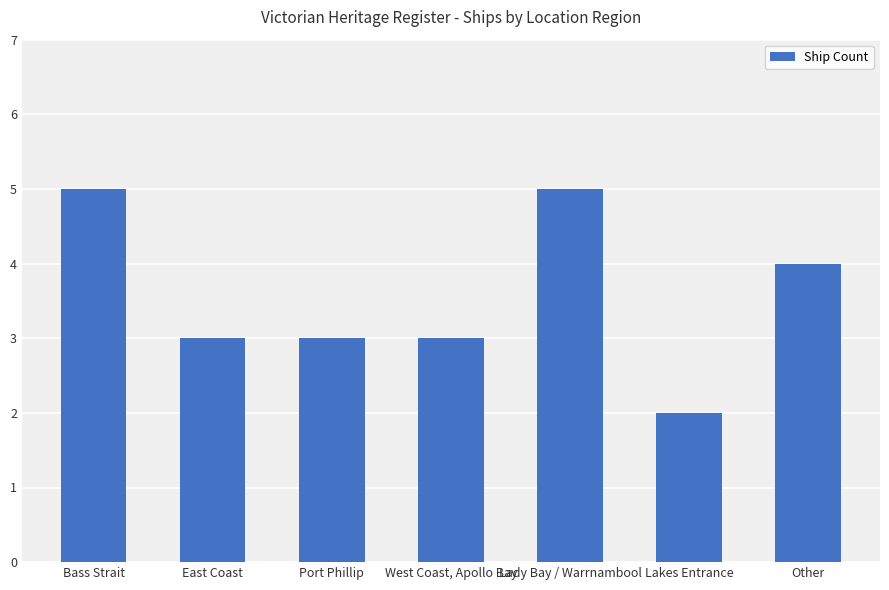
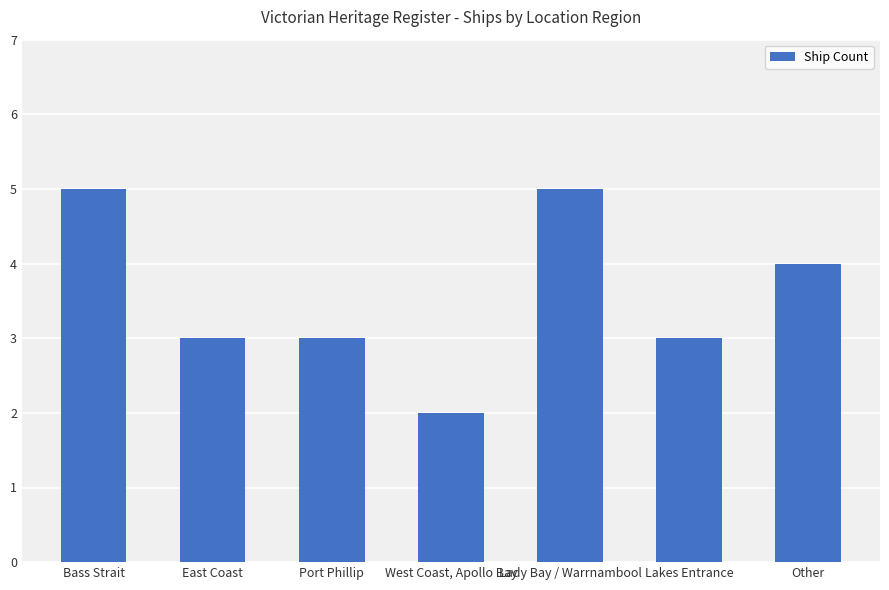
West Coast, Apollo Bay: 3 -> 2
Lakes Entrance: 2 -> 3
